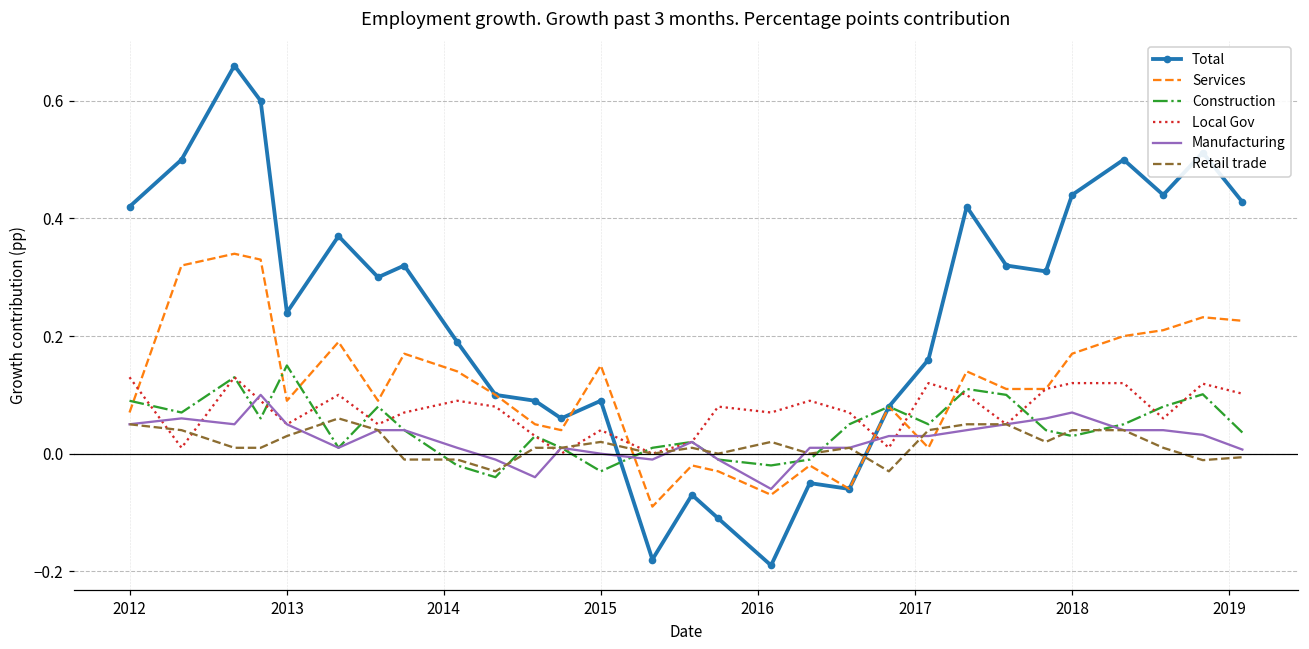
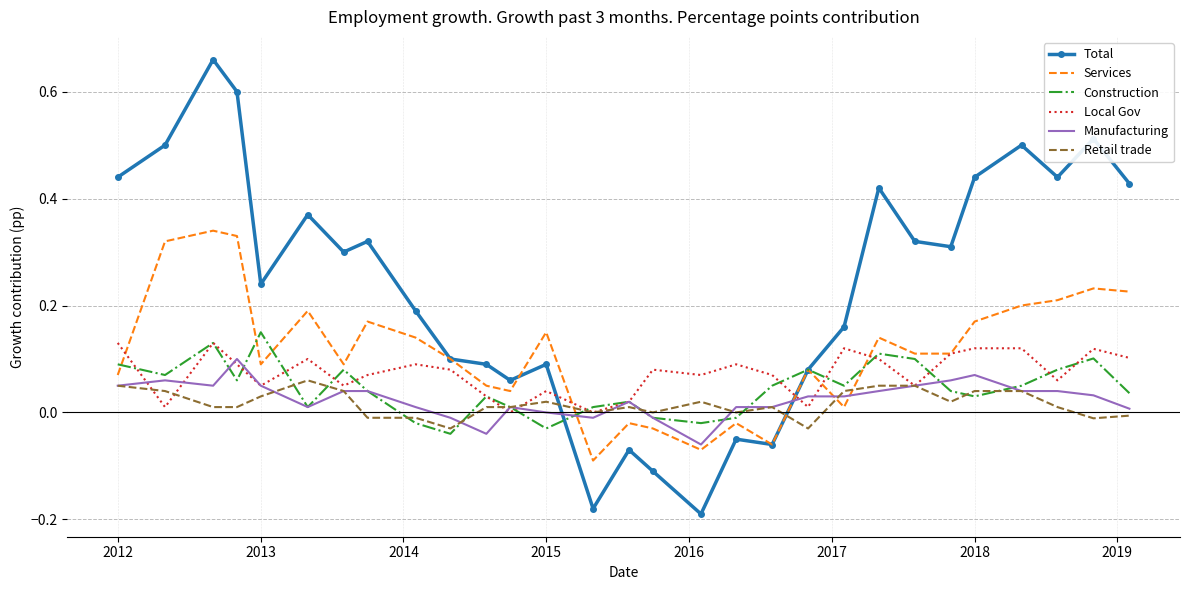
Total, 2012: 0.42 -> 0.44
